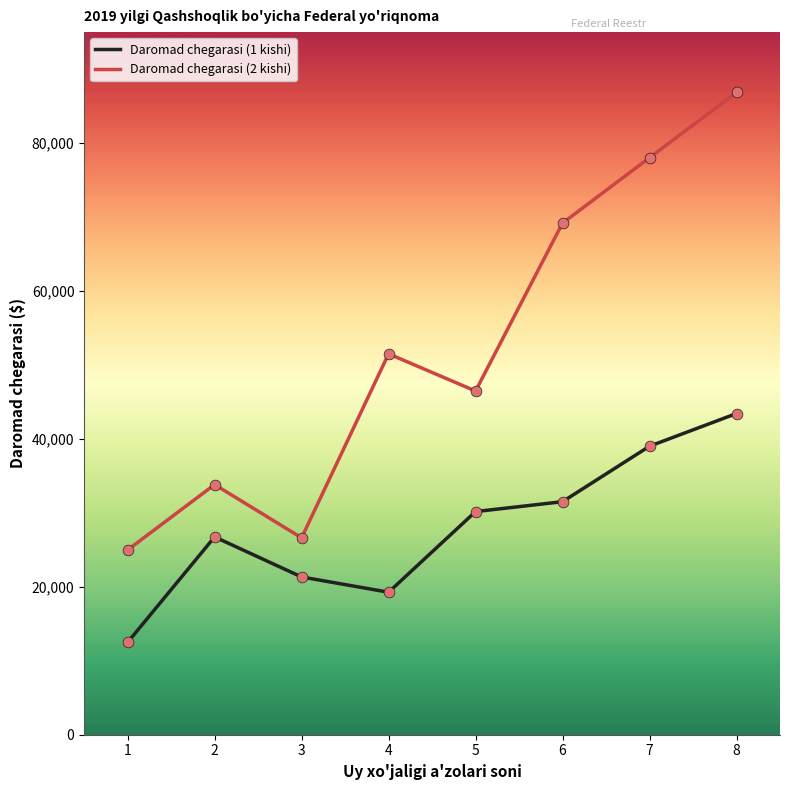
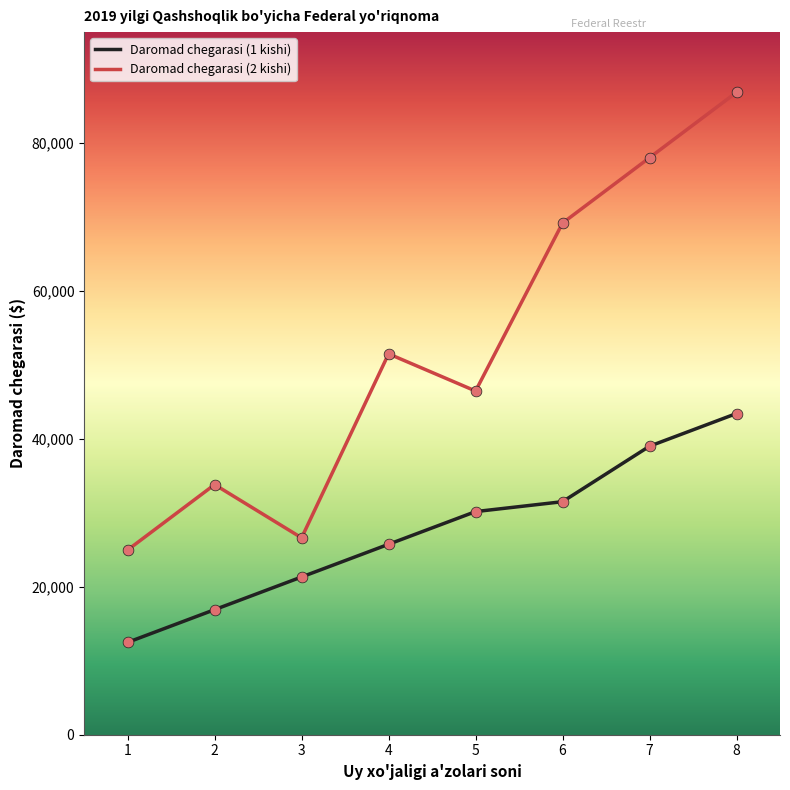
Daromad chegarasi (1 kishi), 2: 27,000 -> 17,000
Daromad chegarasi (1 kishi), 4: 19,000 -> 26,000
